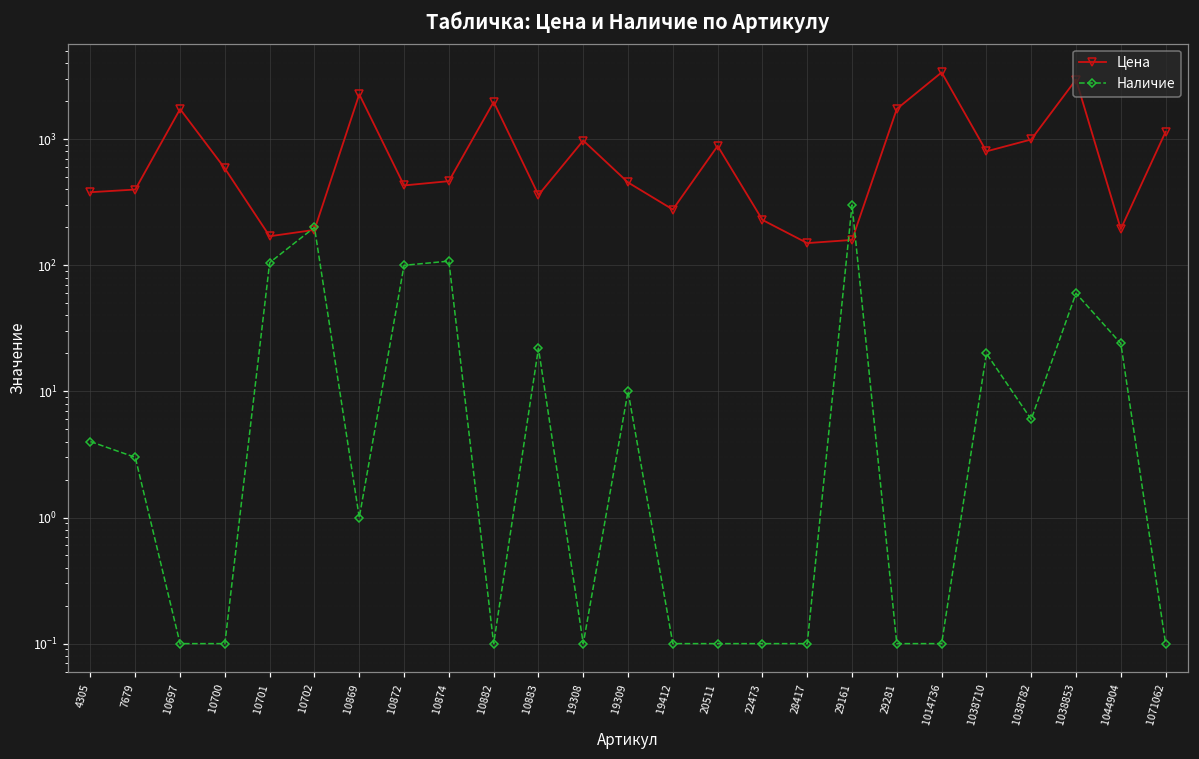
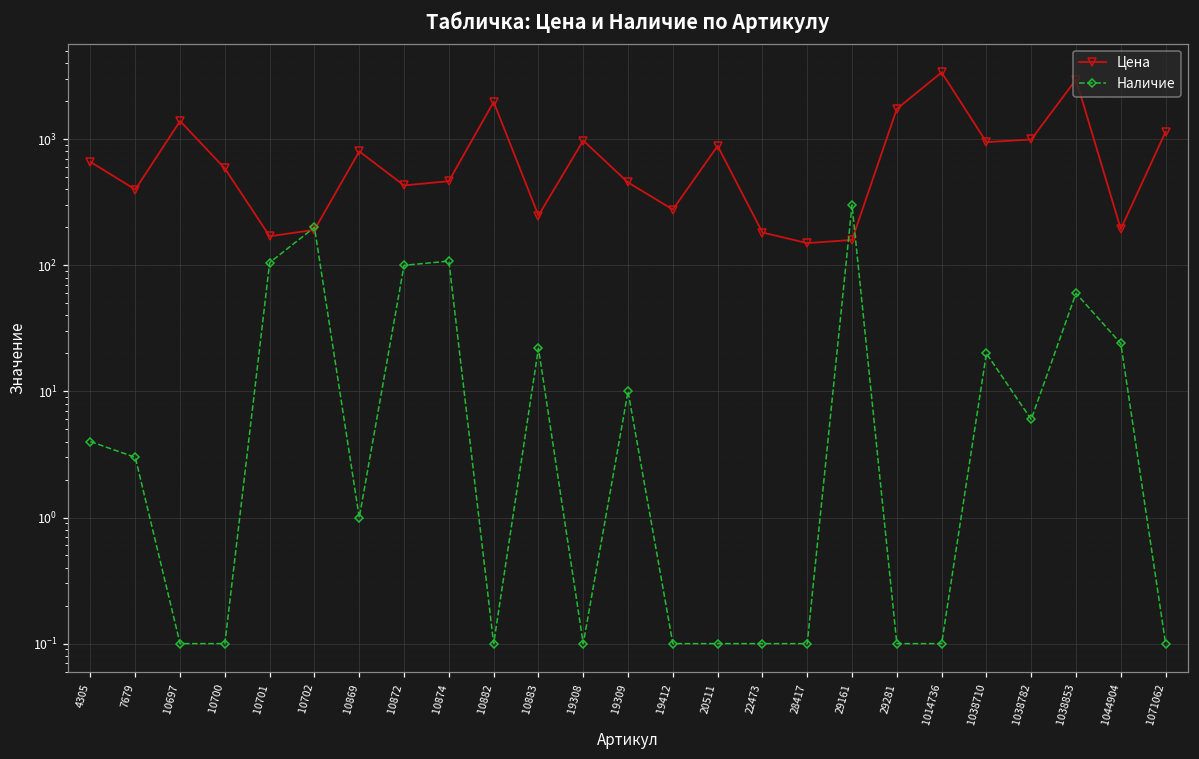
Цена, 4305: 380 -> 700
Цена, 10697: 1700 -> 1400
Цена, 10869: 2300 -> 800
Цена, 10883: 360 -> 250
Цена, 22473: 230 -> 180
Цена, 1038710: 800 -> 900
